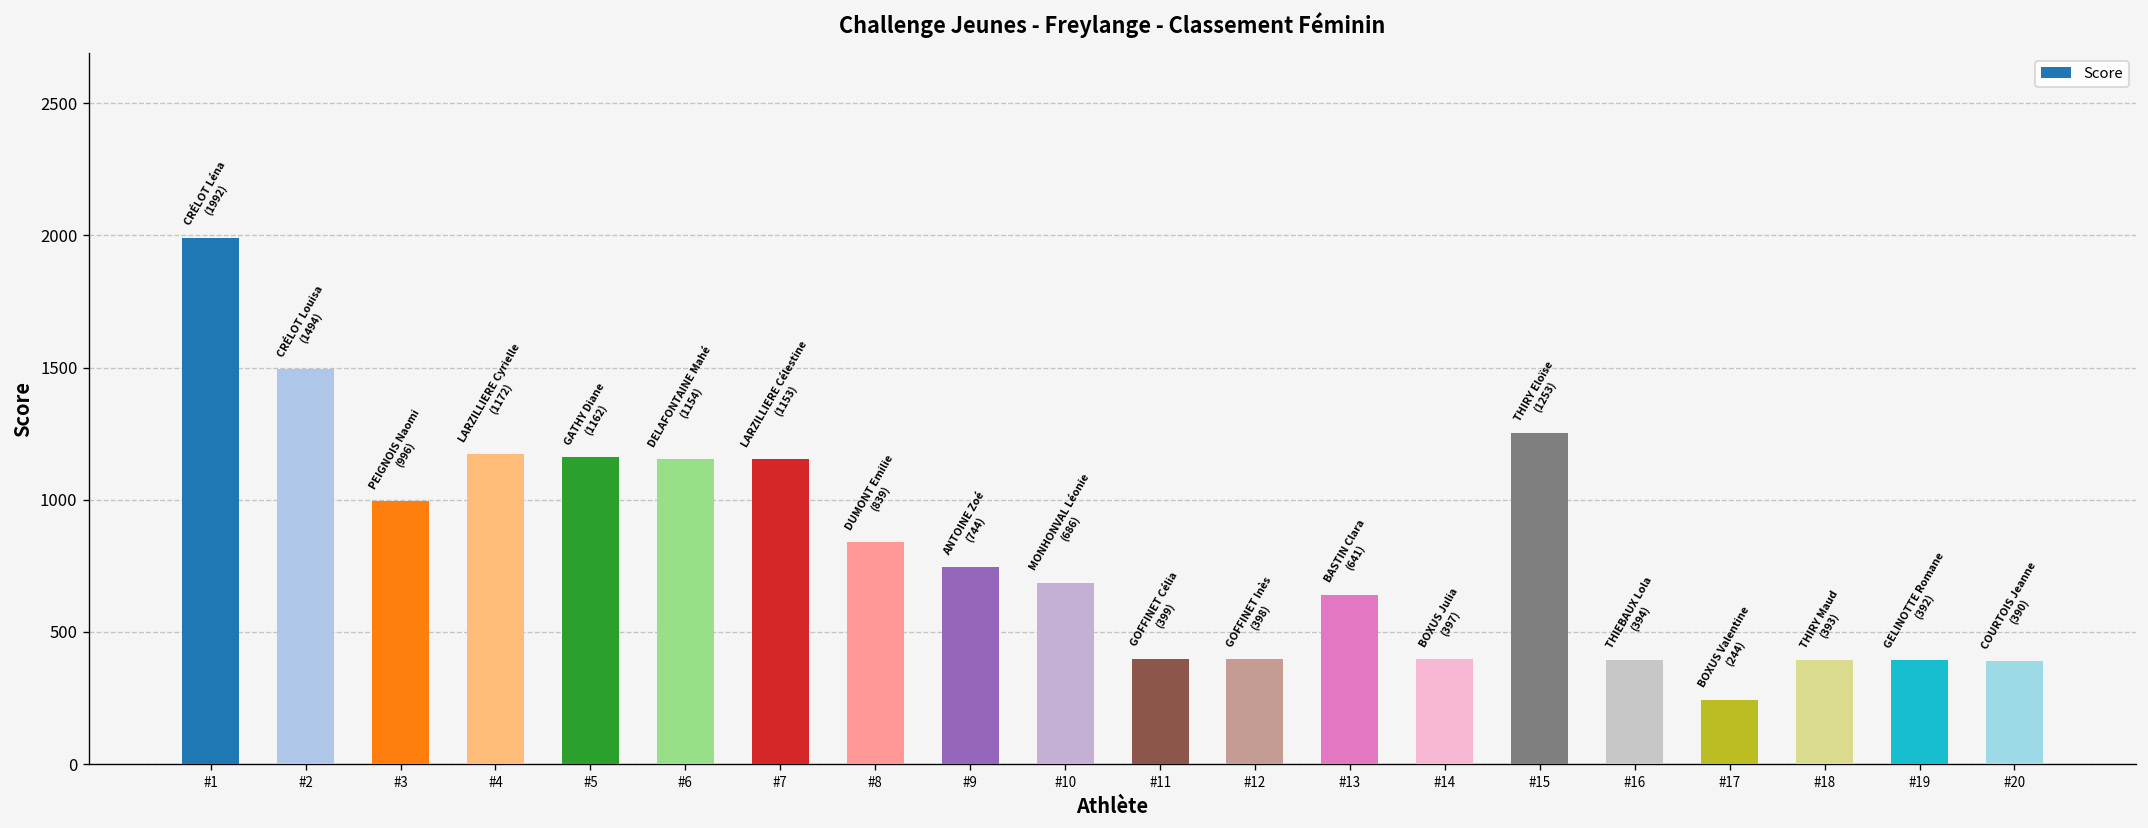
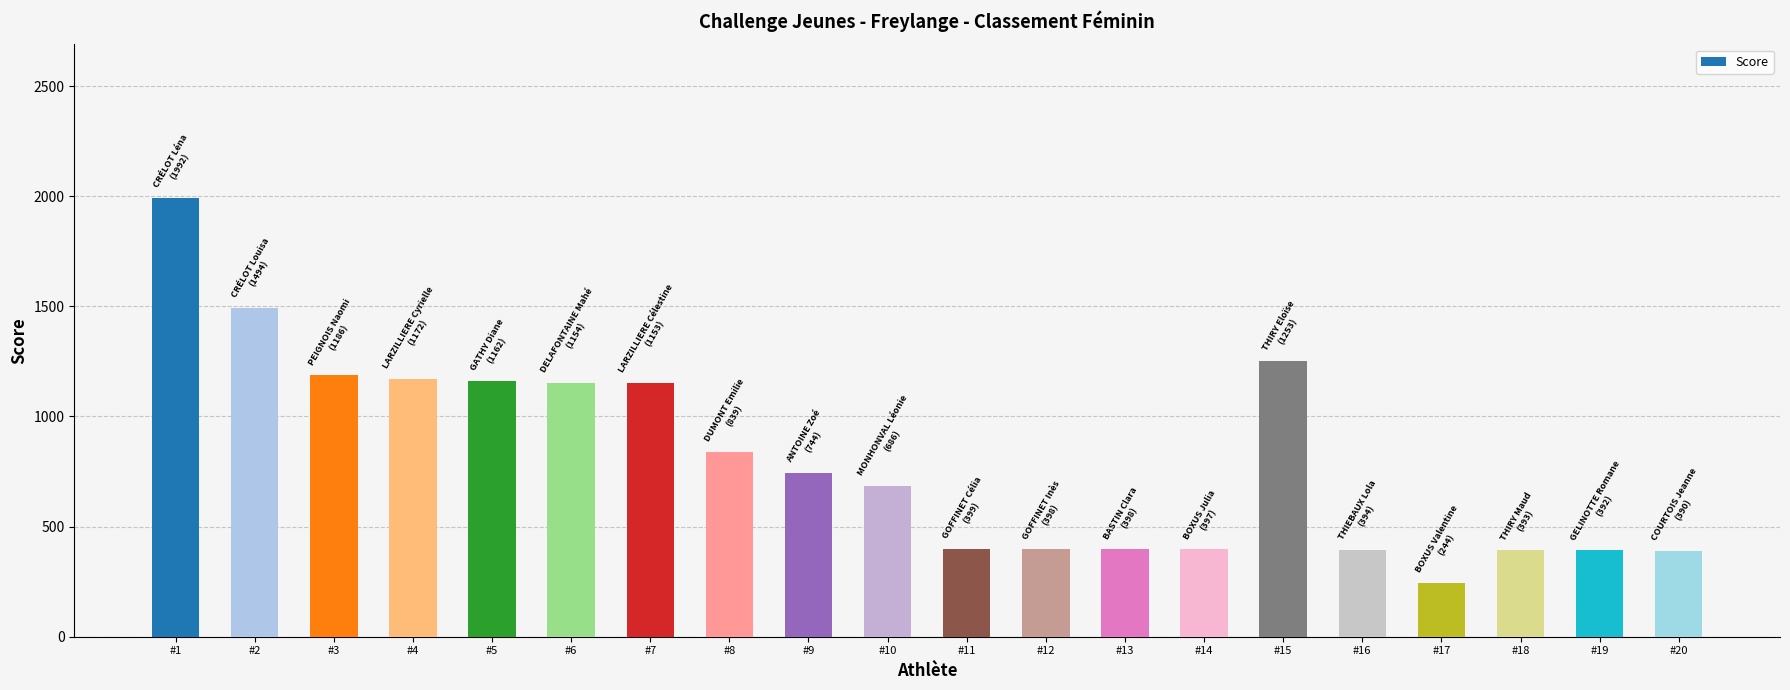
#3: (996) -> (1186)
#13: (641) -> (398)
